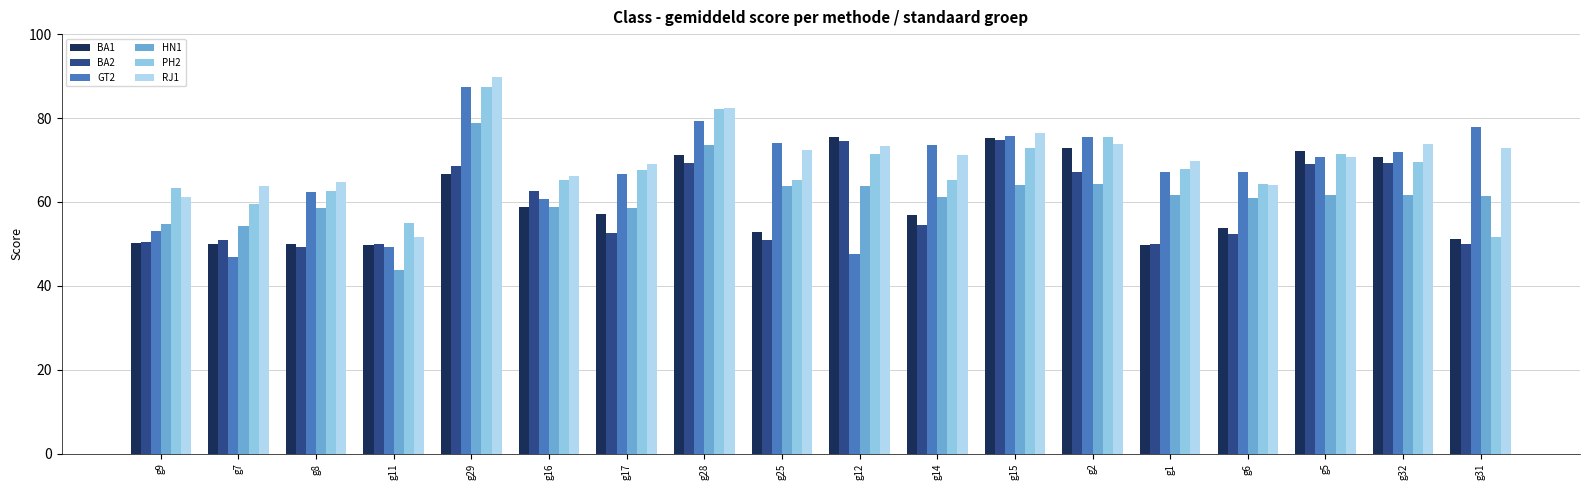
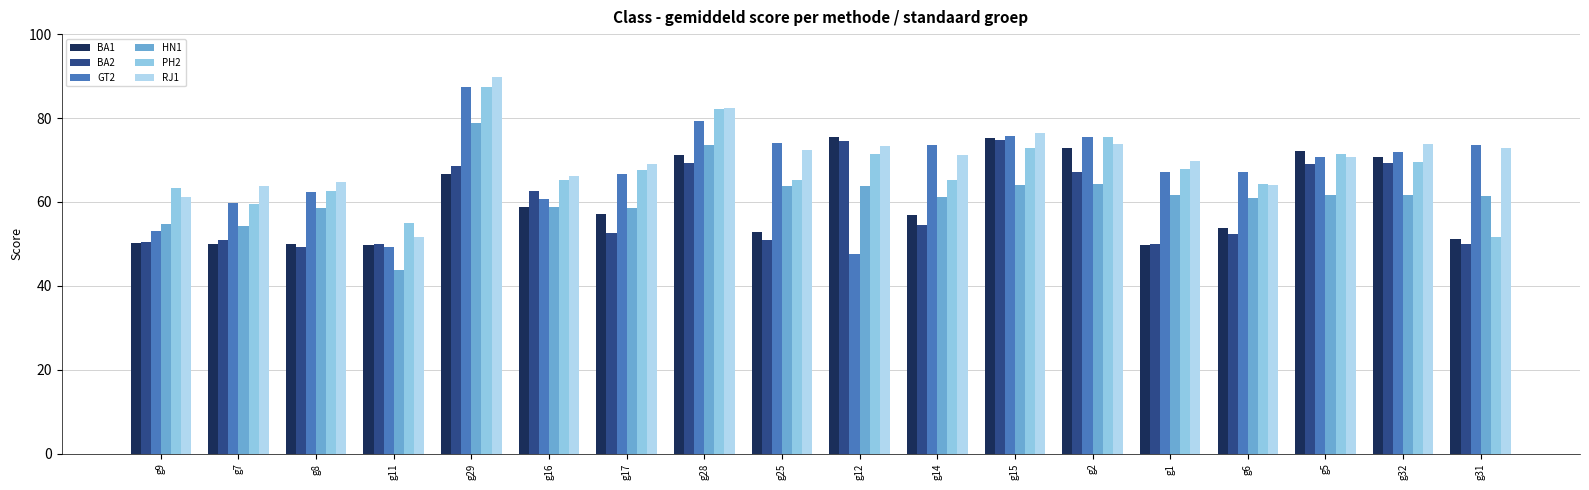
GT2, g7: 47 -> 60
GT2, g31: 78 -> 74
